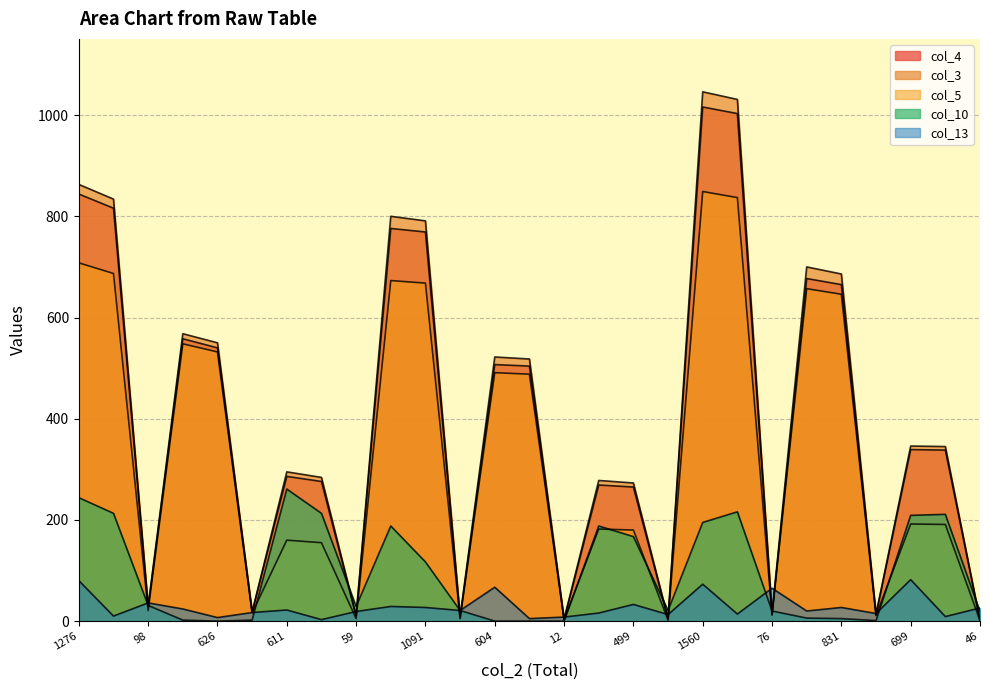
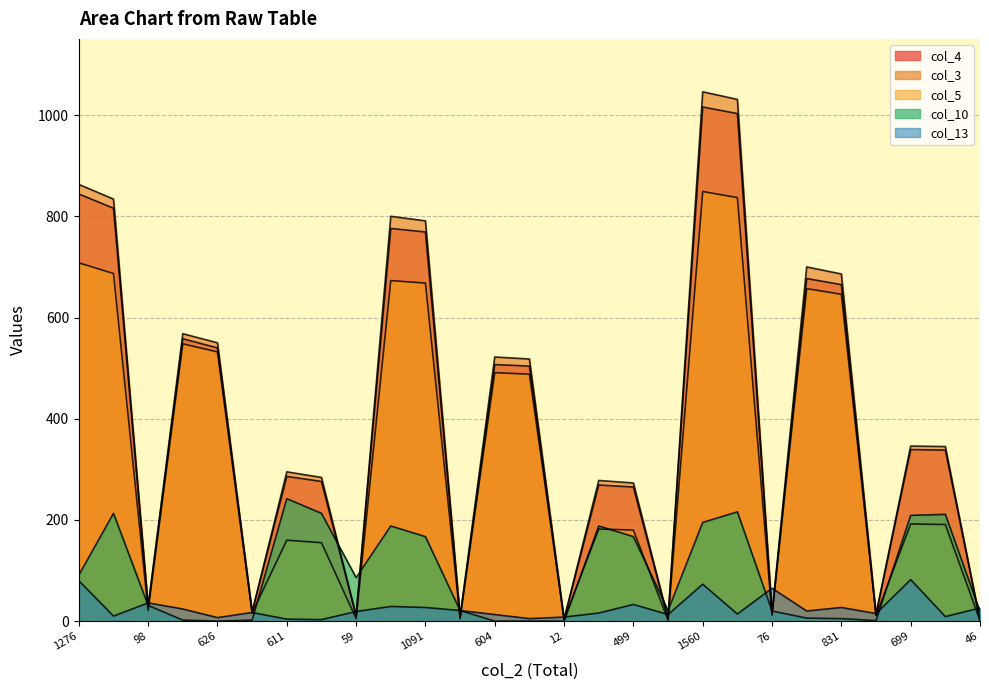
col_10, 1276: 240 -> 90
col_10, 611: 260 -> 240
col_13, 611: 20 -> 0
col_10, 59: 30 -> 90
col_10, 1091: 120 -> 170
col_13, 604: 70 -> 10
